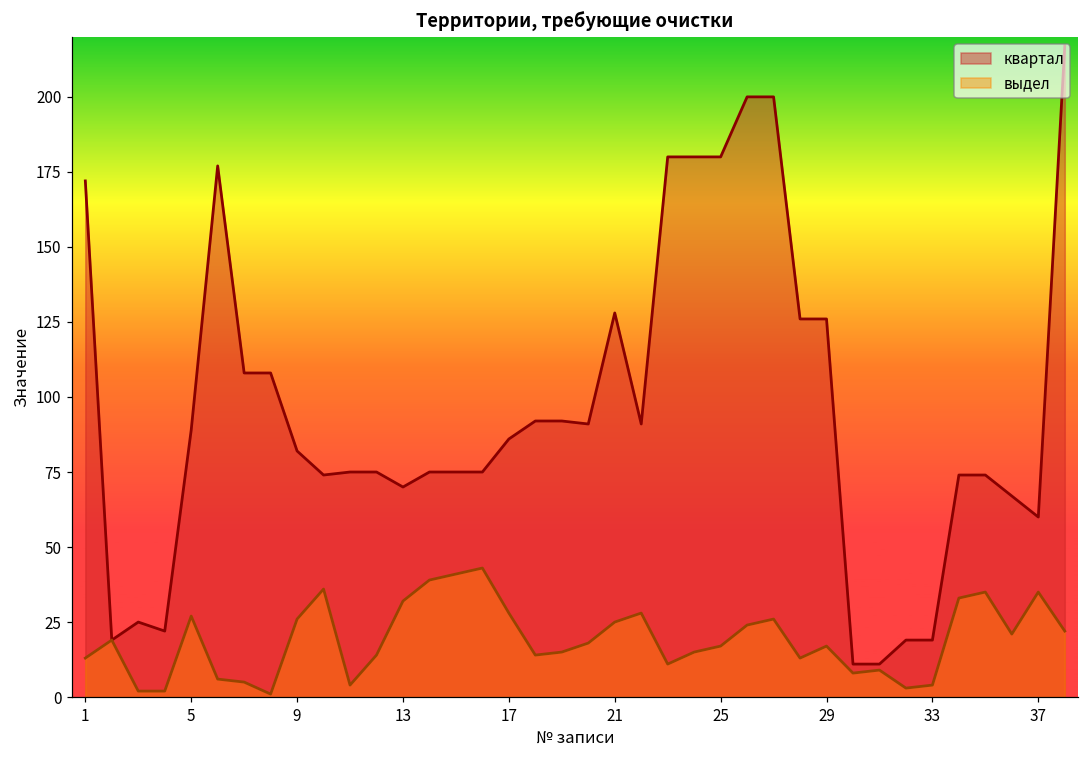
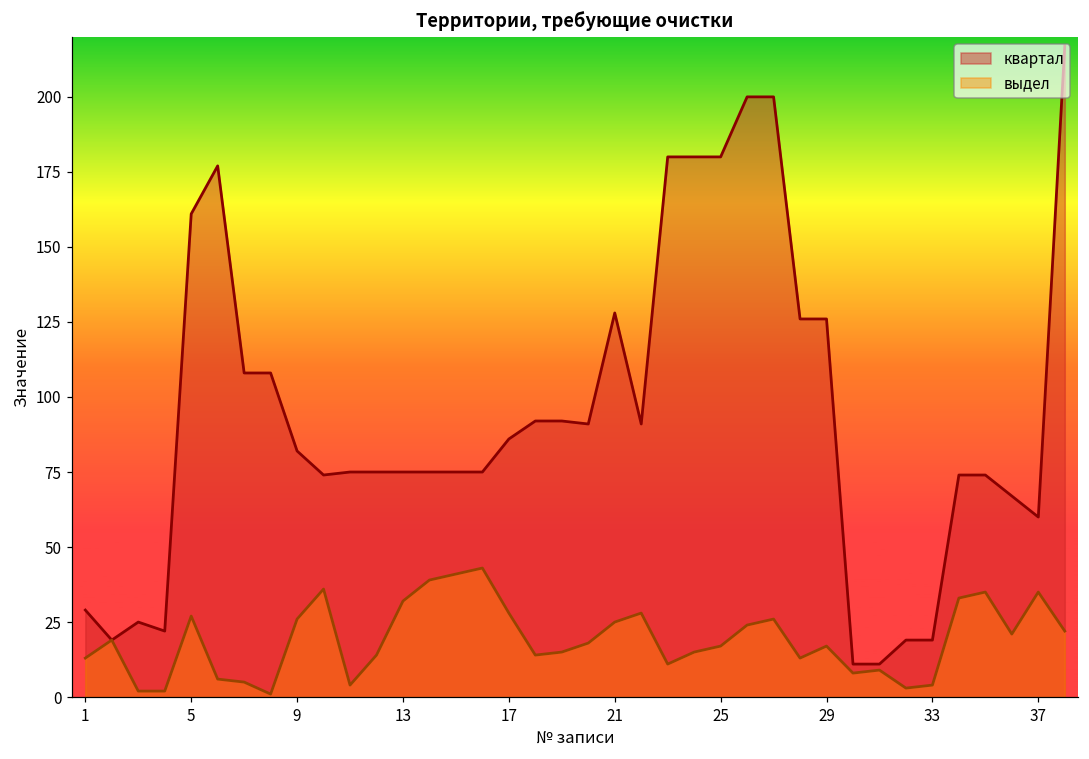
квартал, 1: 172 -> 29
квартал, 5: 89 -> 161
квартал, 13: 70 -> 75
